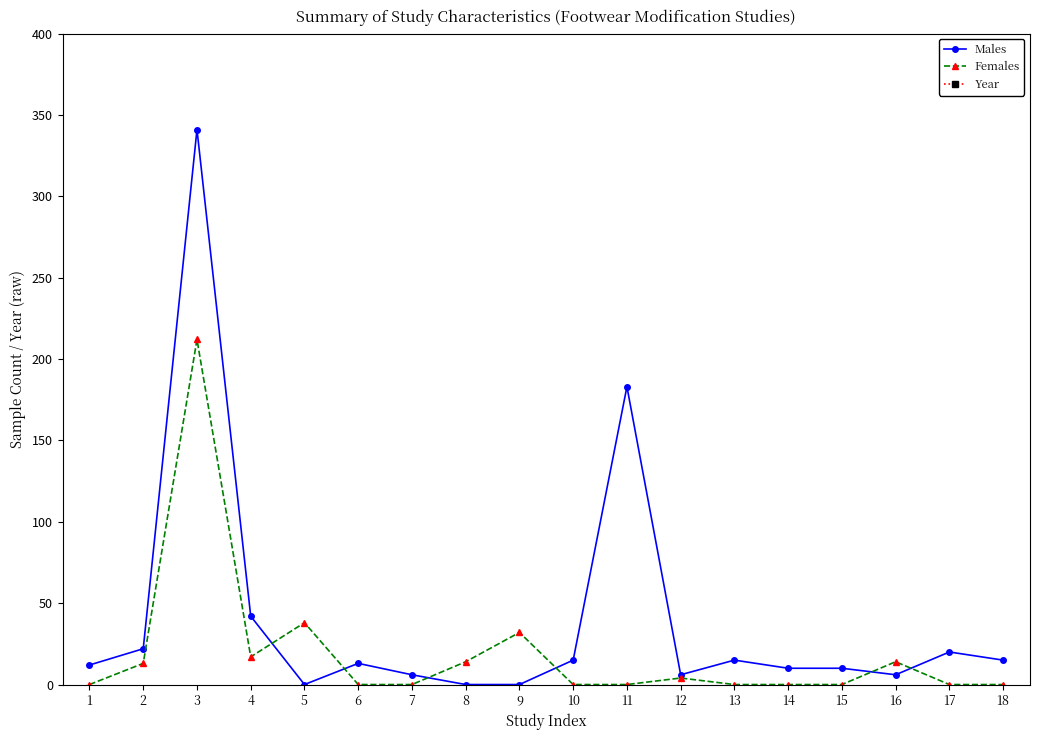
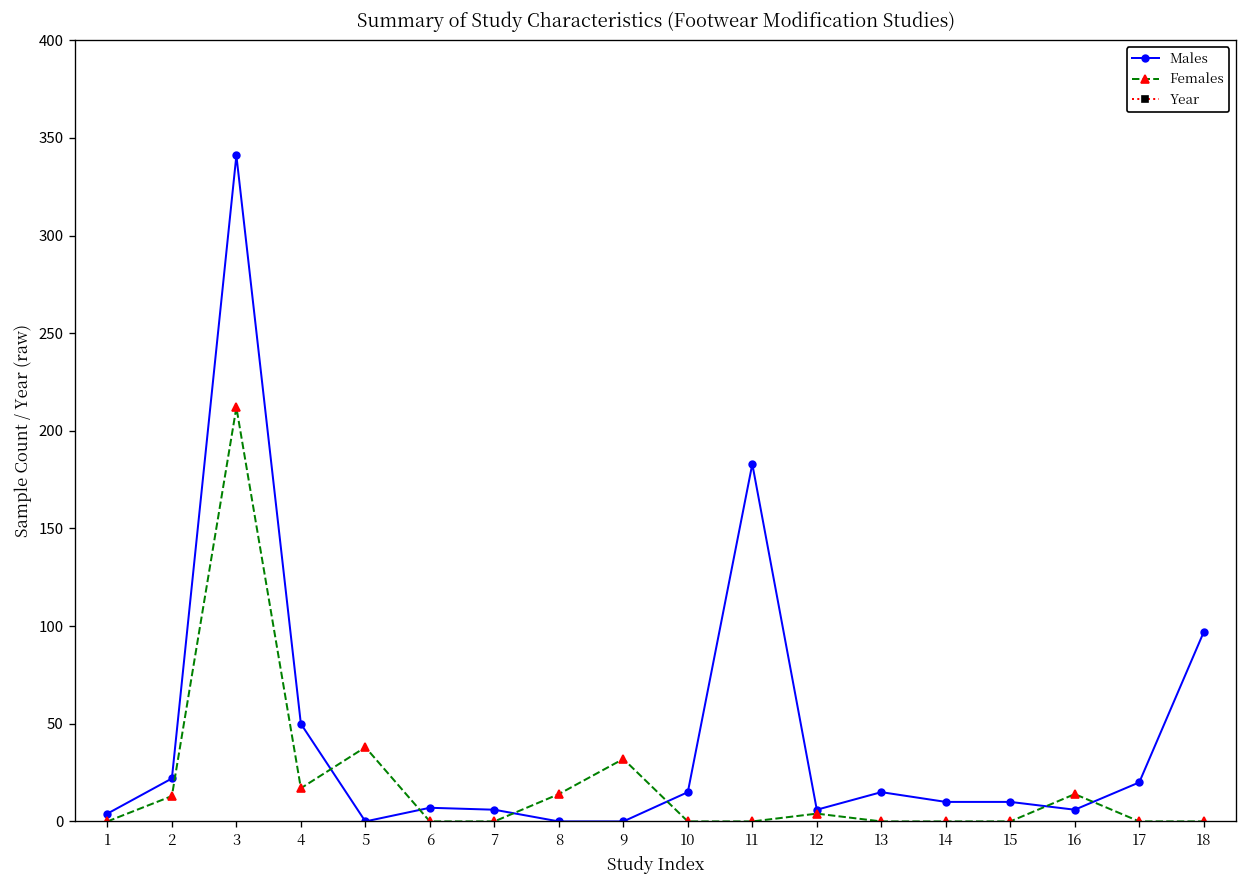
Males, 1: 12 -> 4
Males, 4: 42 -> 50
Males, 6: 13 -> 7
Males, 18: 15 -> 97
